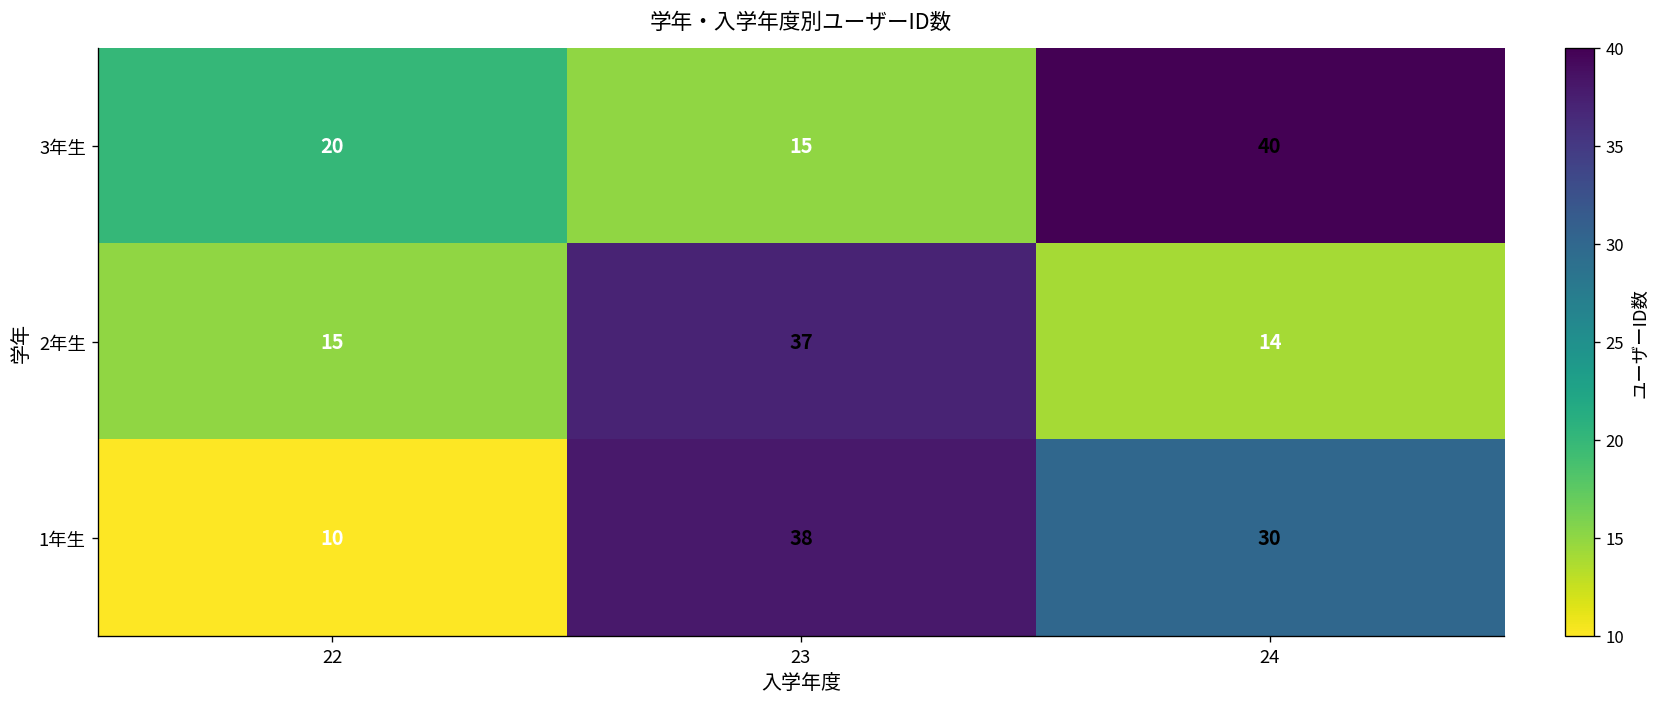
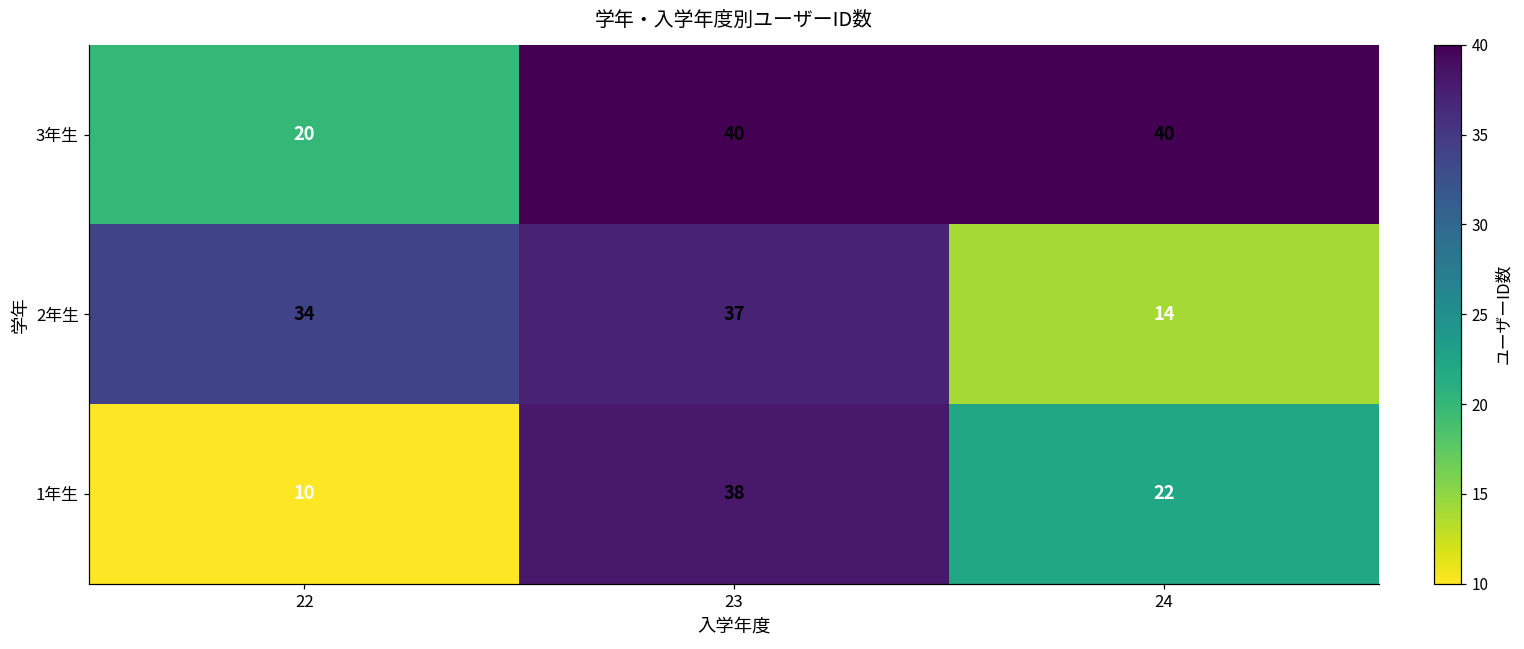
3年生, 23: 15 -> 40
2年生, 22: 15 -> 34
1年生, 24: 30 -> 22
